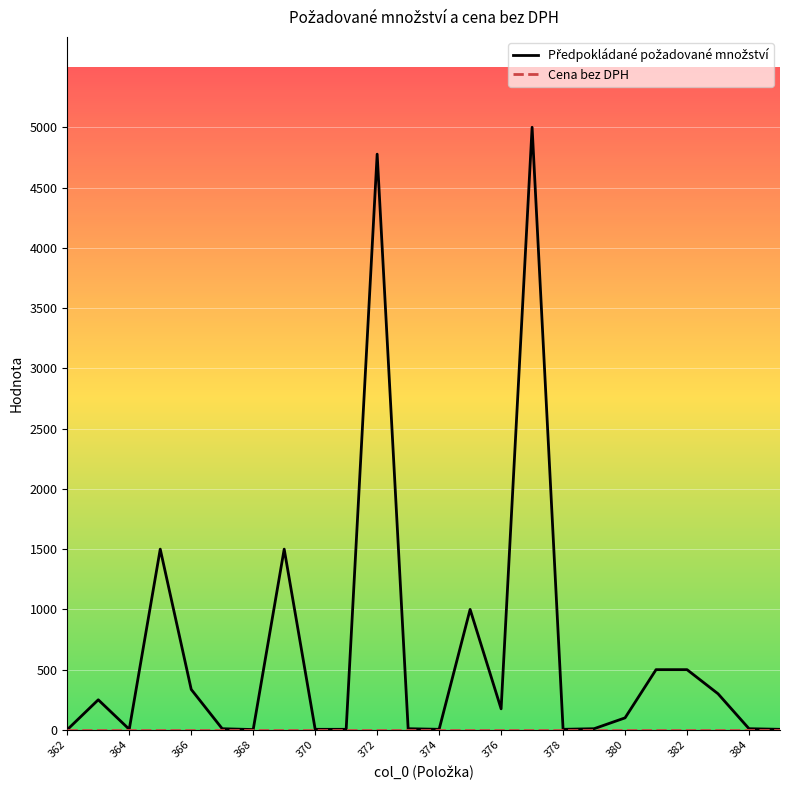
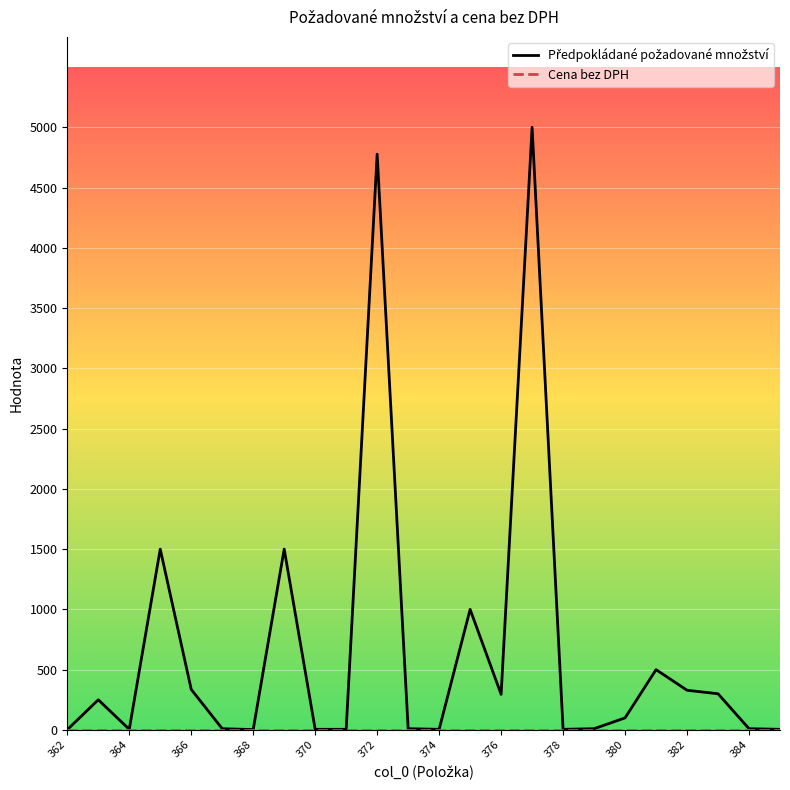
Předpokládané požadované množství, 376: 180 -> 300
Předpokládané požadované množství, 382: 500 -> 330
